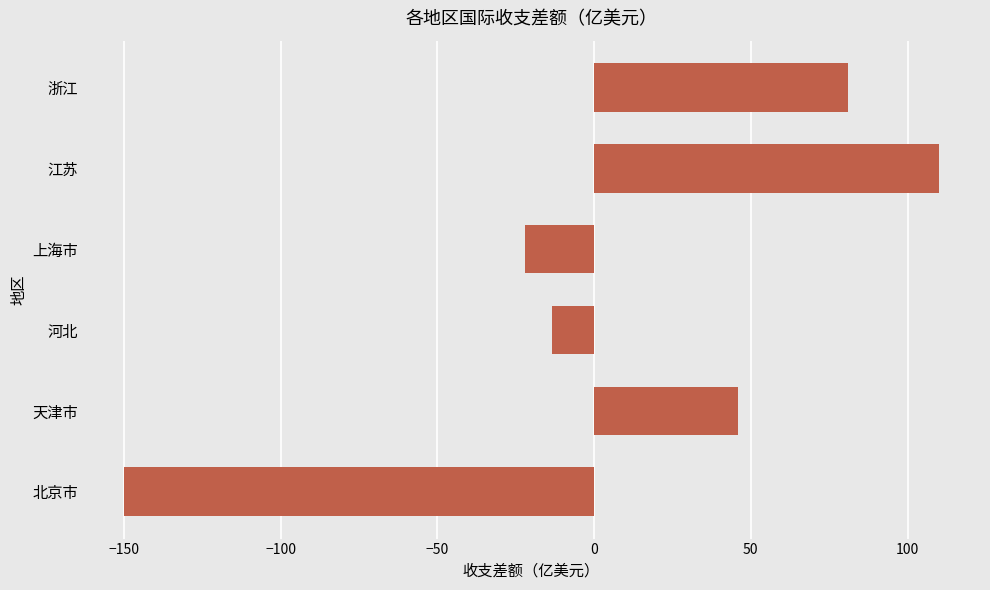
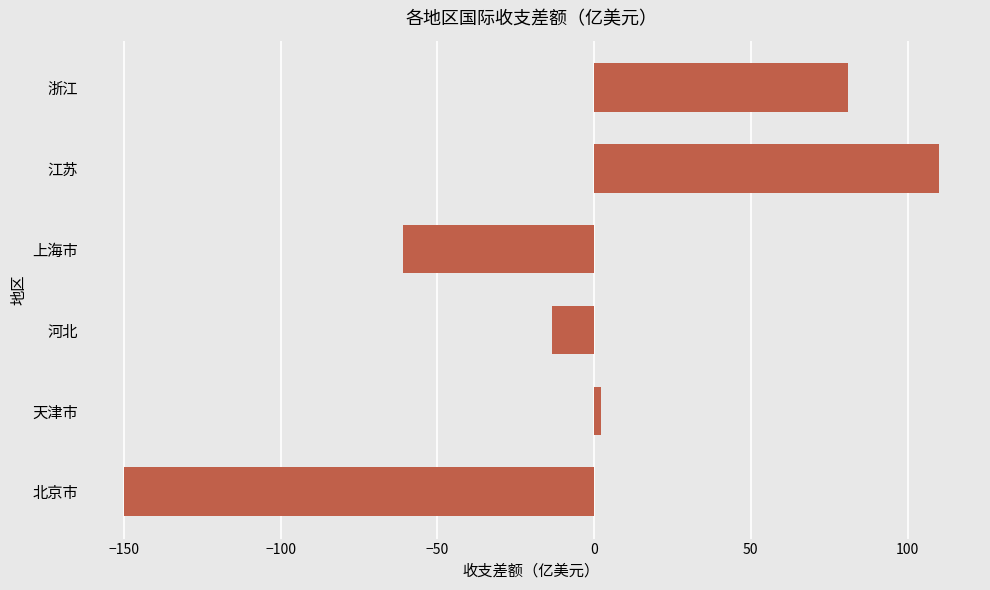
上海市: -22 -> -61
天津市: 46 -> 2
